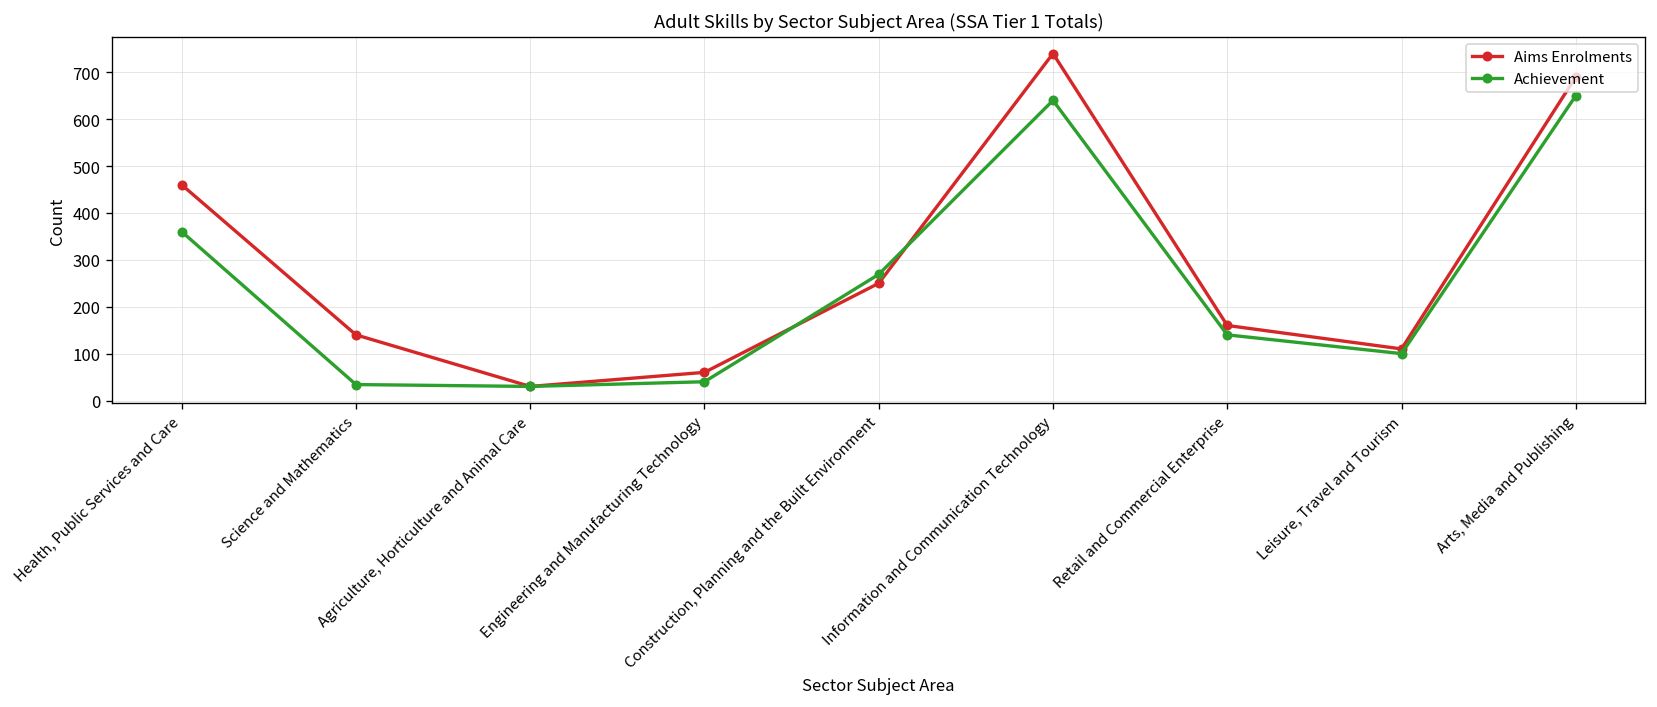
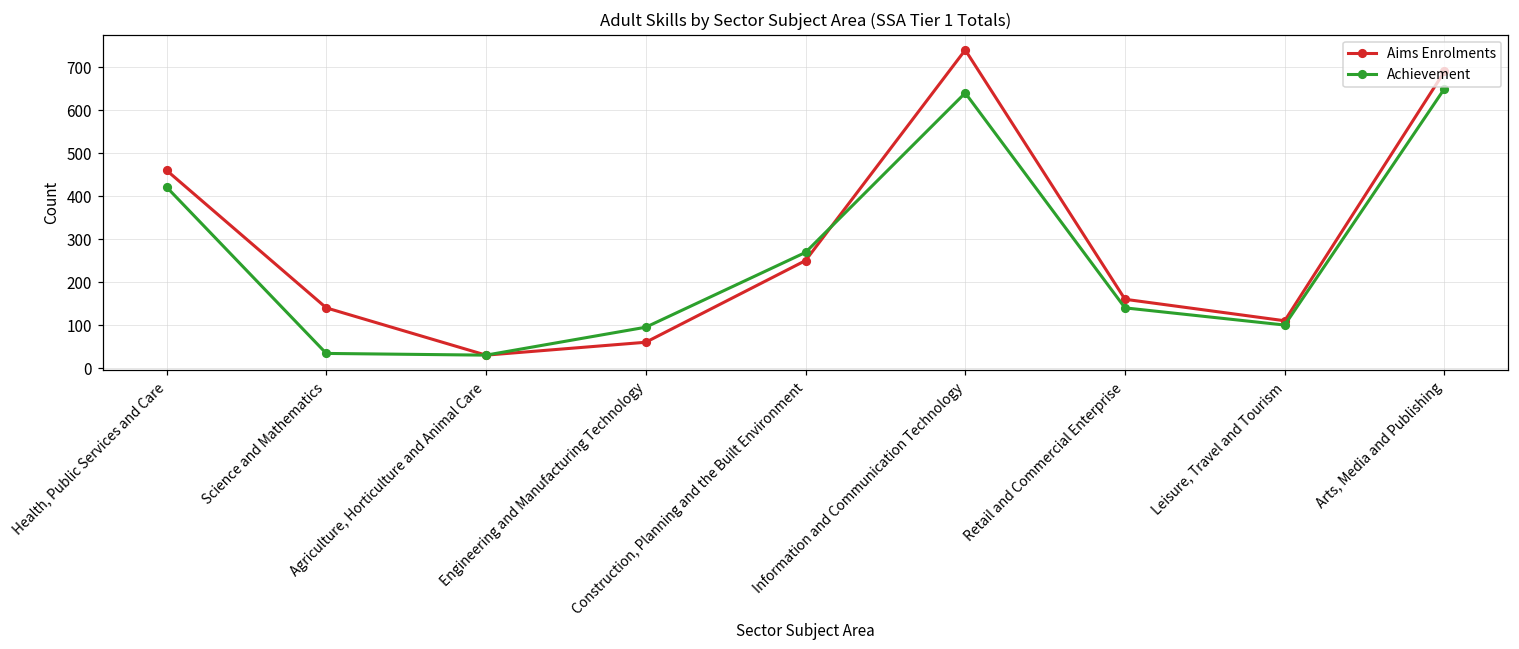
Achievement, Health, Public Services and Care: 360 -> 420
Achievement, Engineering and Manufacturing Technology: 40 -> 100
